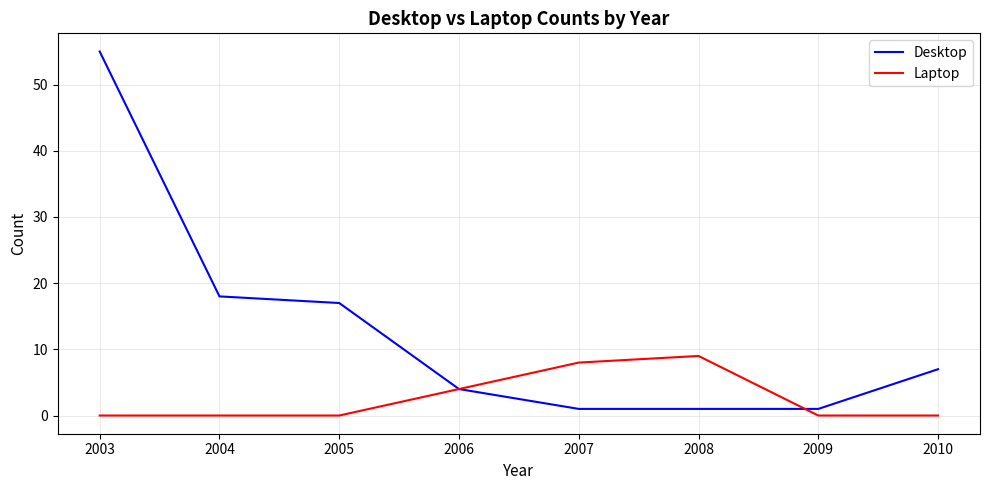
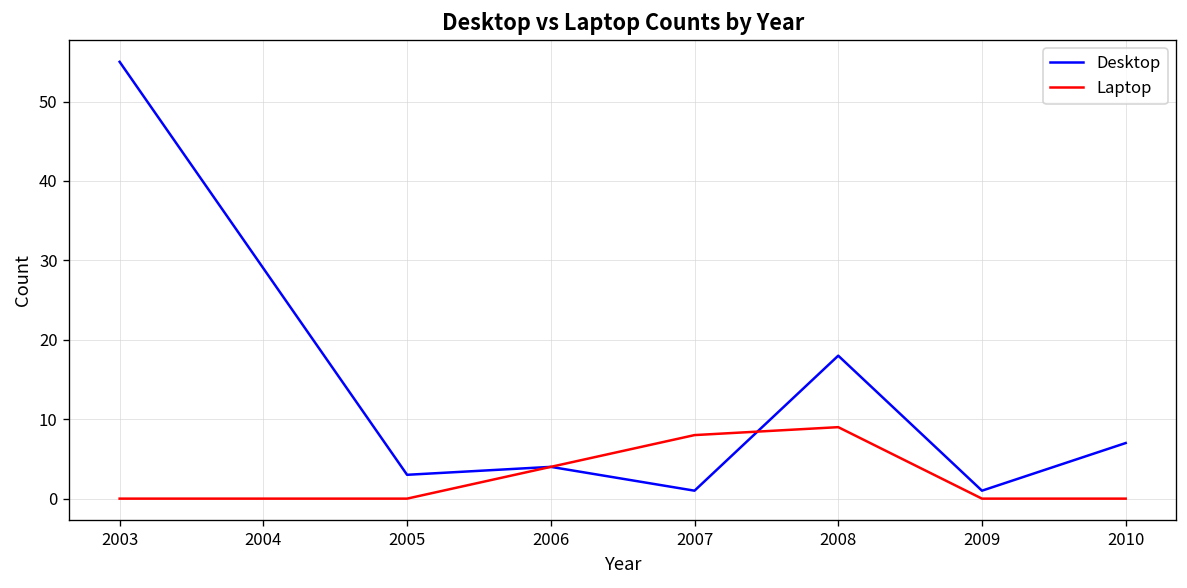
Desktop, 2004: 18 -> 29
Desktop, 2005: 17 -> 3
Desktop, 2008: 1 -> 18
